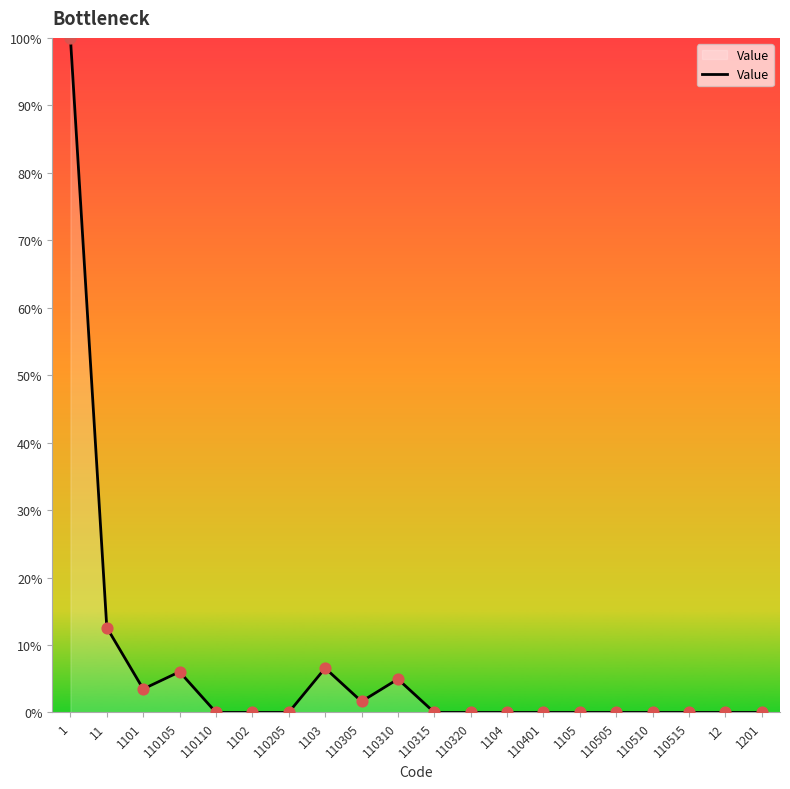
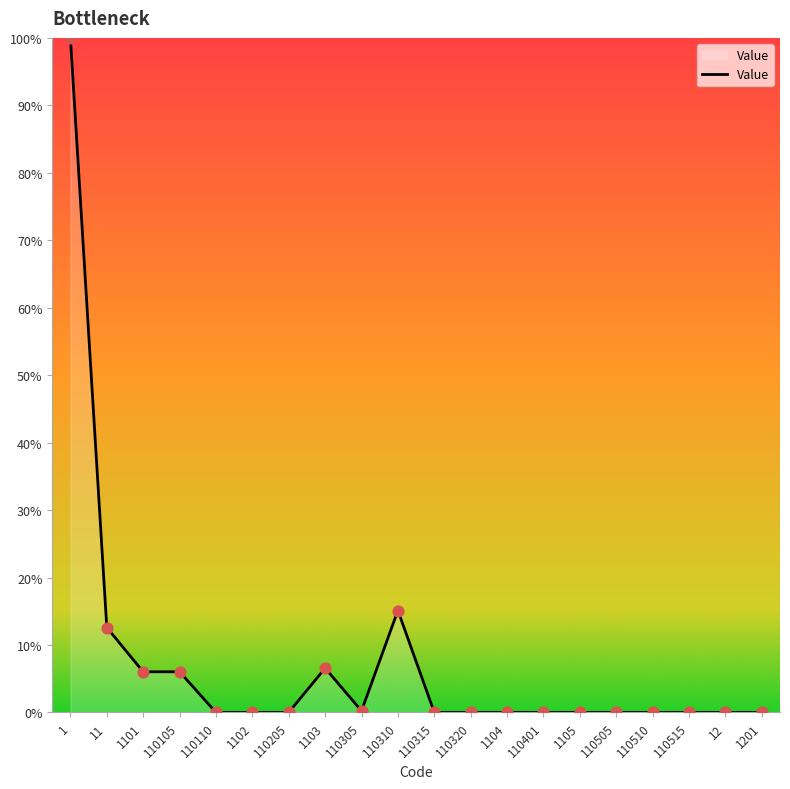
1101: 3% -> 6%
110305: 2% -> 0%
110310: 5% -> 15%
